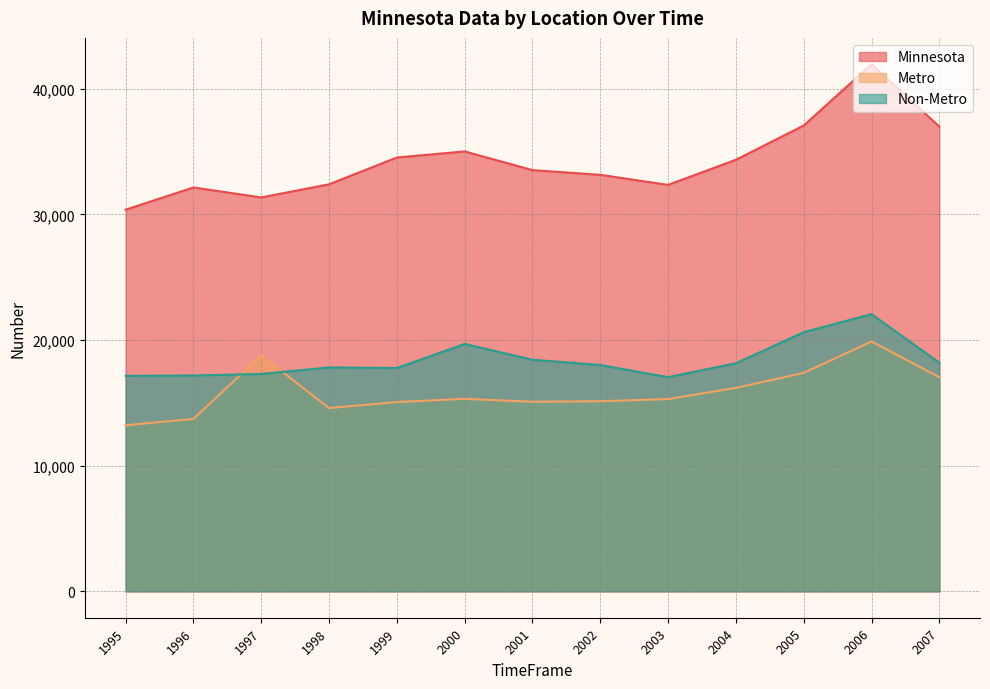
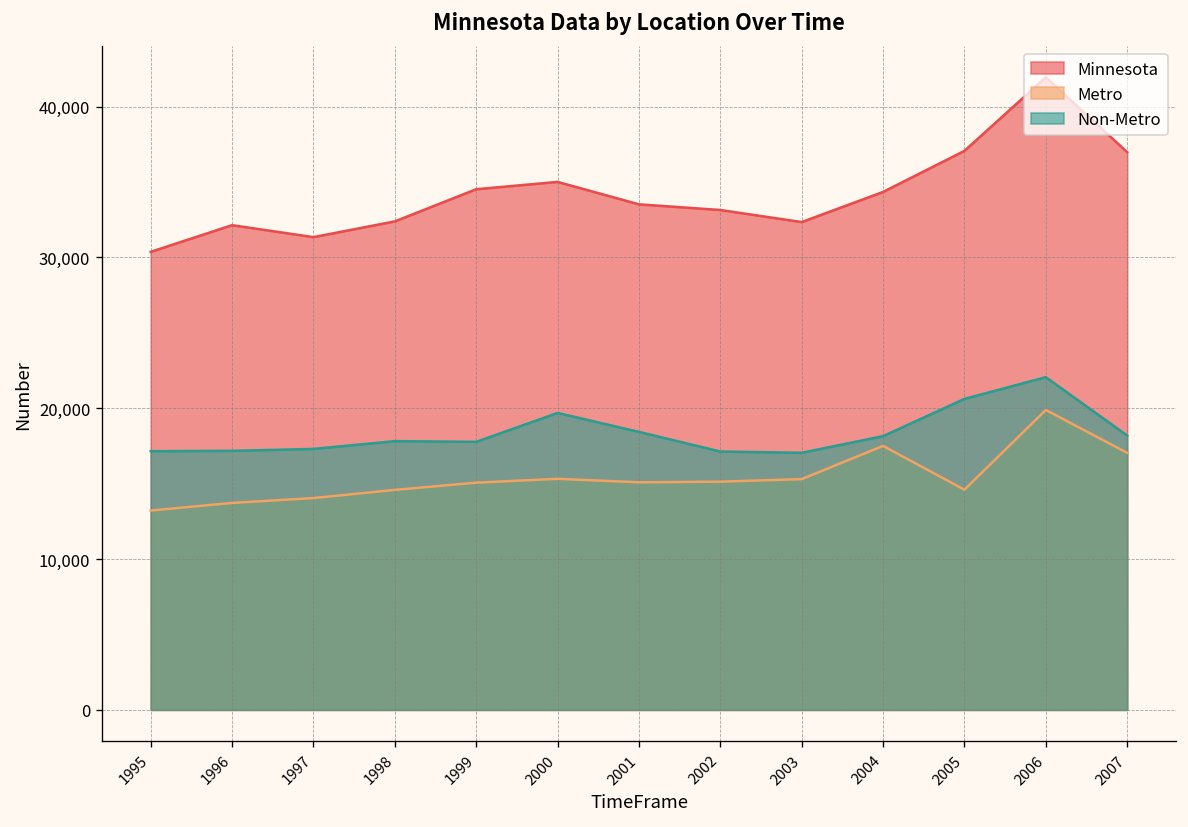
Metro, 1997: 18,800 -> 14,000
Non-Metro, 2002: 18,000 -> 17,100
Metro, 2004: 16,200 -> 17,500
Metro, 2005: 17,400 -> 14,600
